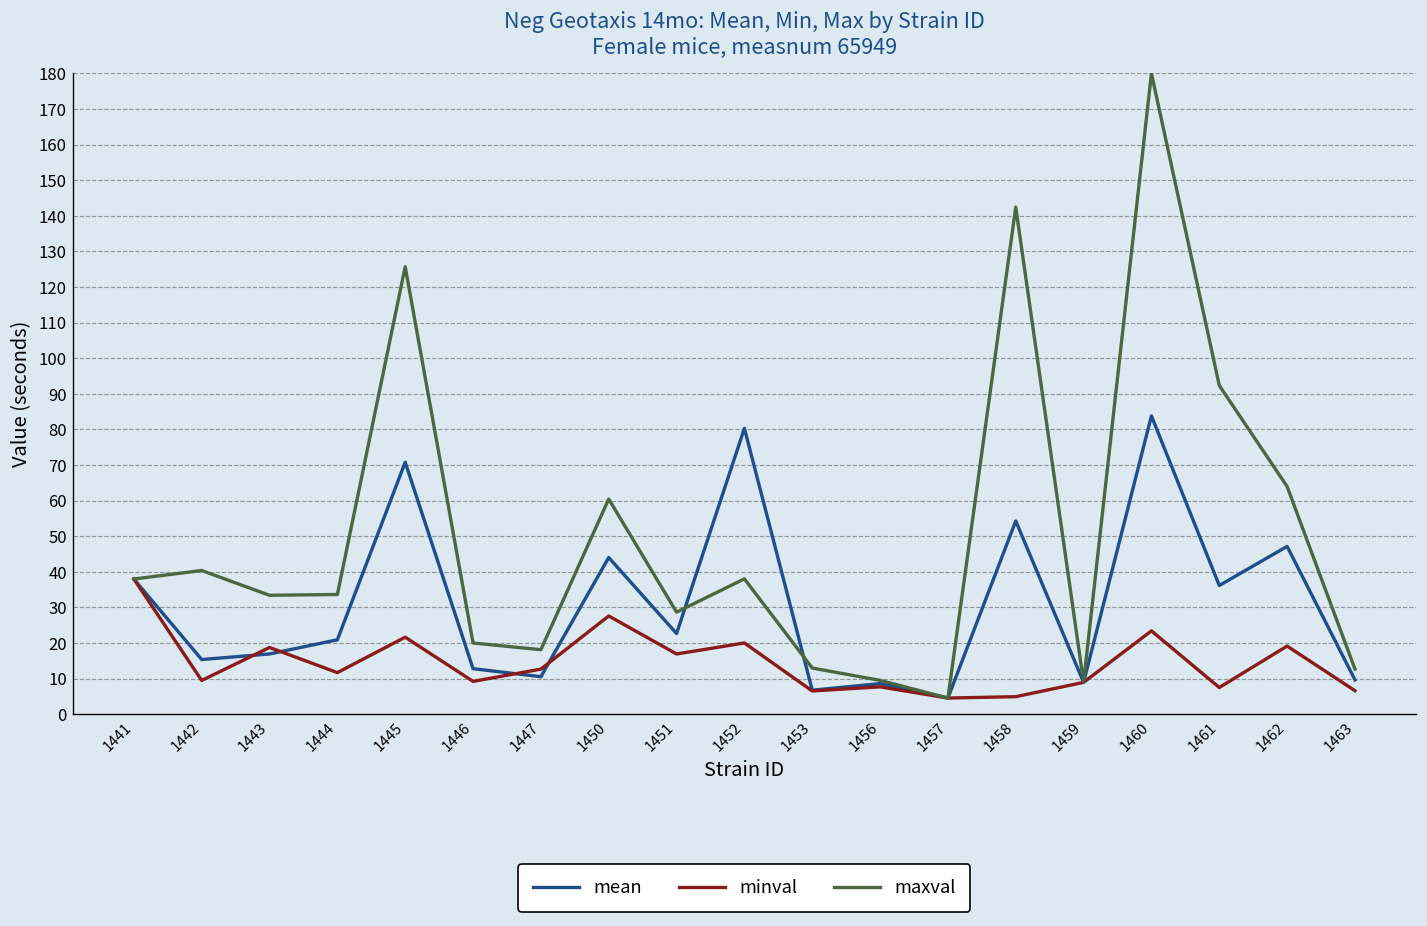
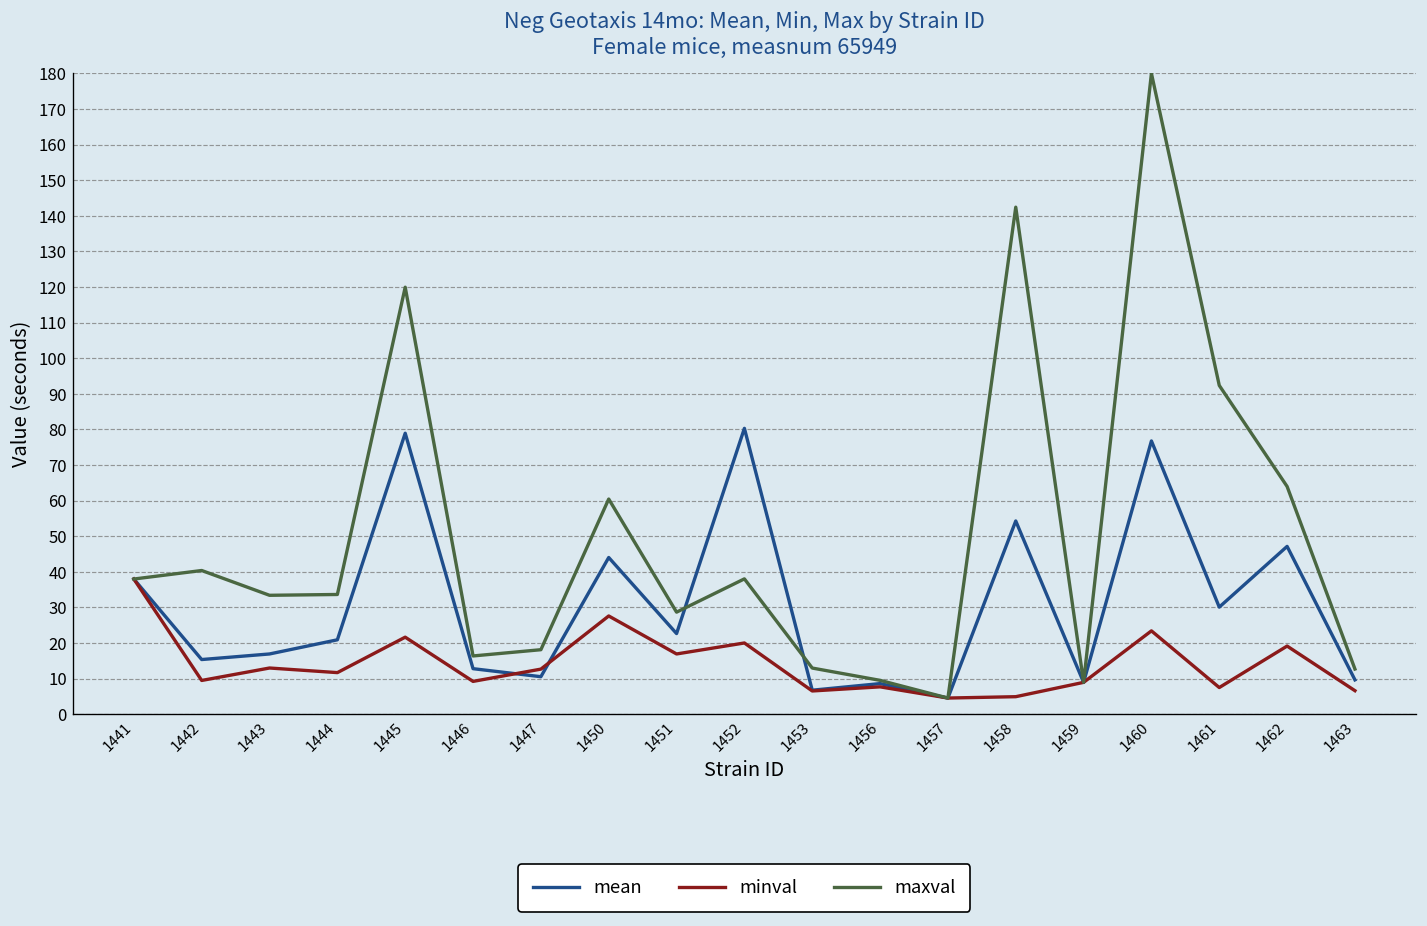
minval, 1443: 19 -> 13
mean, 1445: 71 -> 79
maxval, 1445: 126 -> 120
maxval, 1446: 20 -> 16
mean, 1460: 84 -> 77
mean, 1461: 36 -> 30
